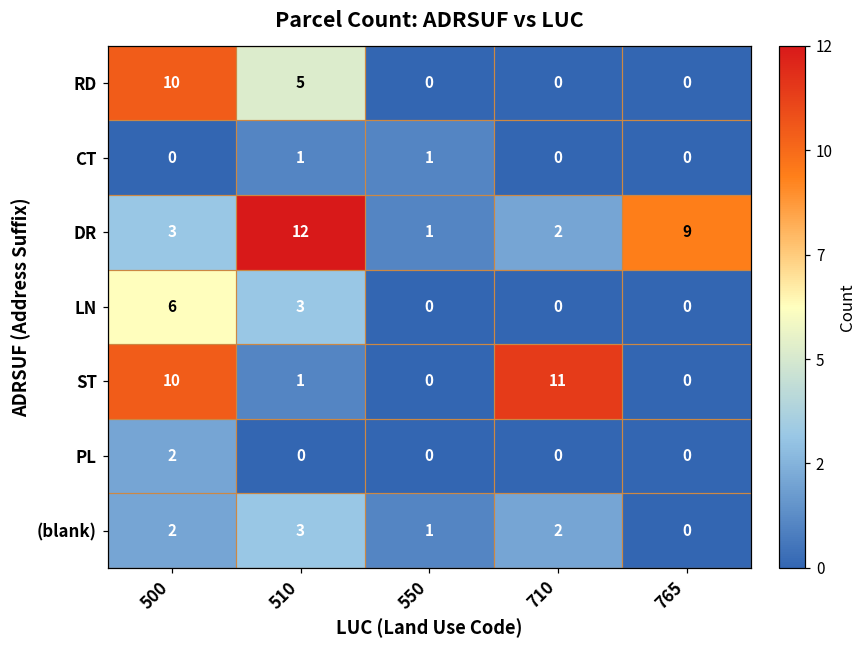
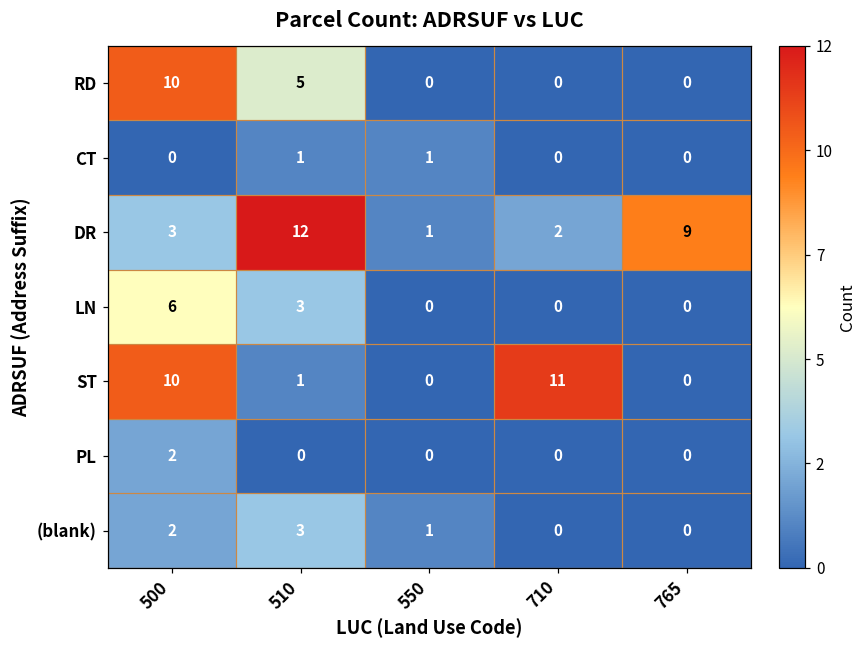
(blank), 710: 2 -> 0
